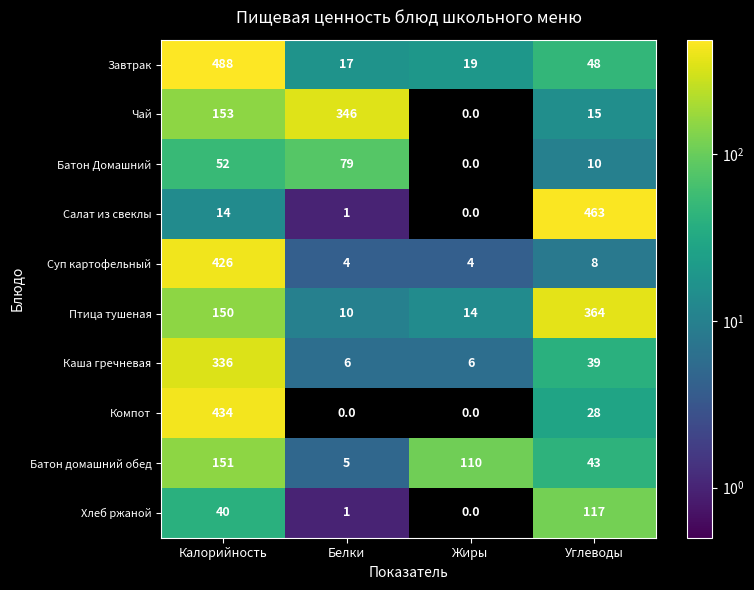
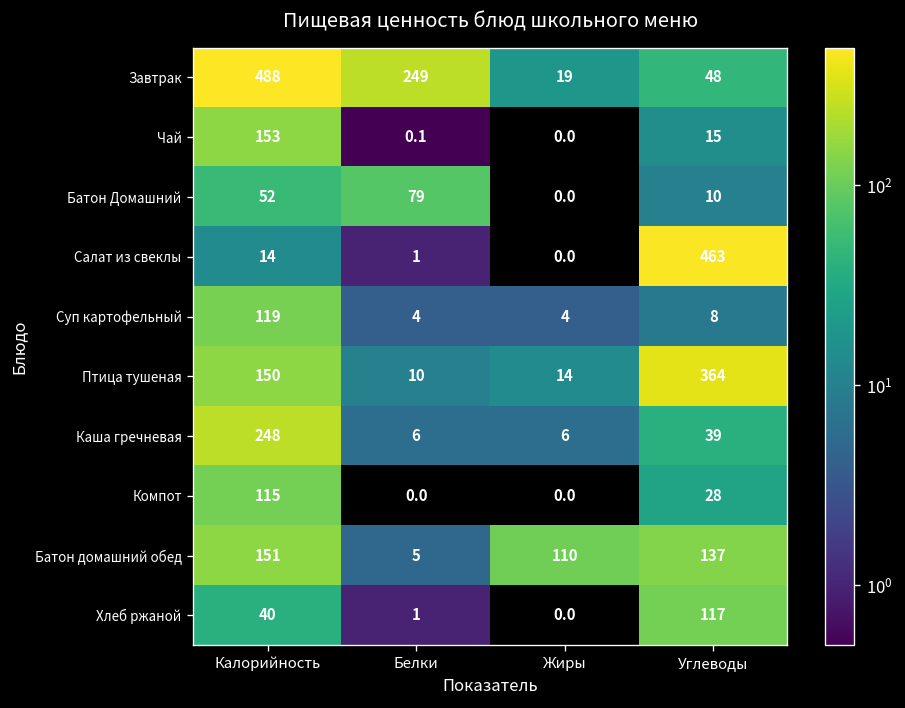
Завтрак, Белки: 17 -> 249
Чай, Белки: 346 -> 0.1
Суп картофельный, Калорийность: 426 -> 119
Каша гречневая, Калорийность: 336 -> 248
Компот, Калорийность: 434 -> 115
Батон домашний обед, Углеводы: 43 -> 137
